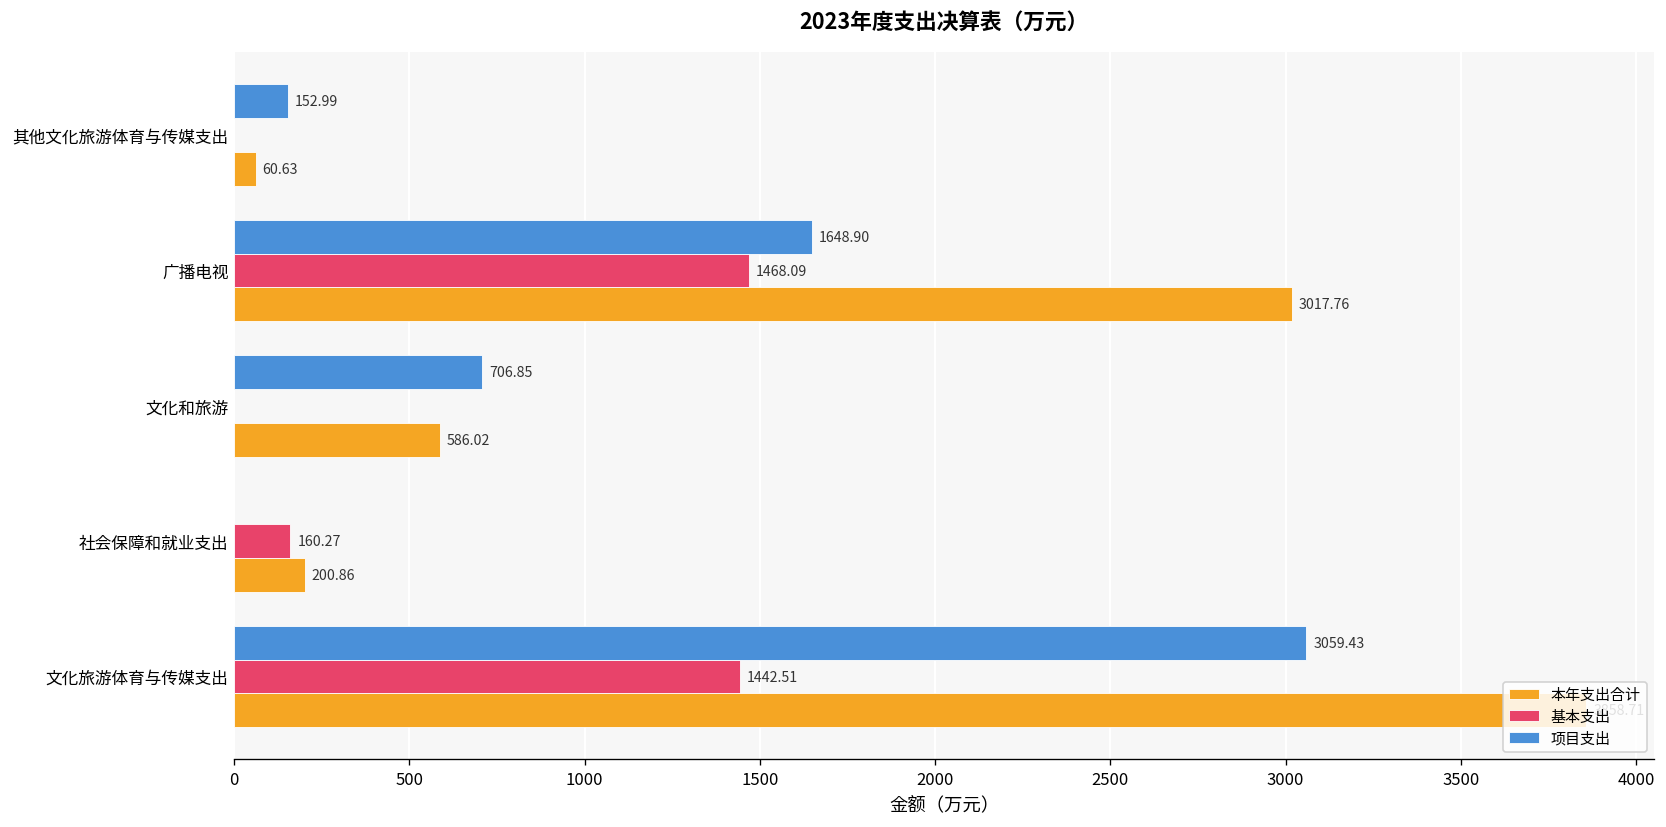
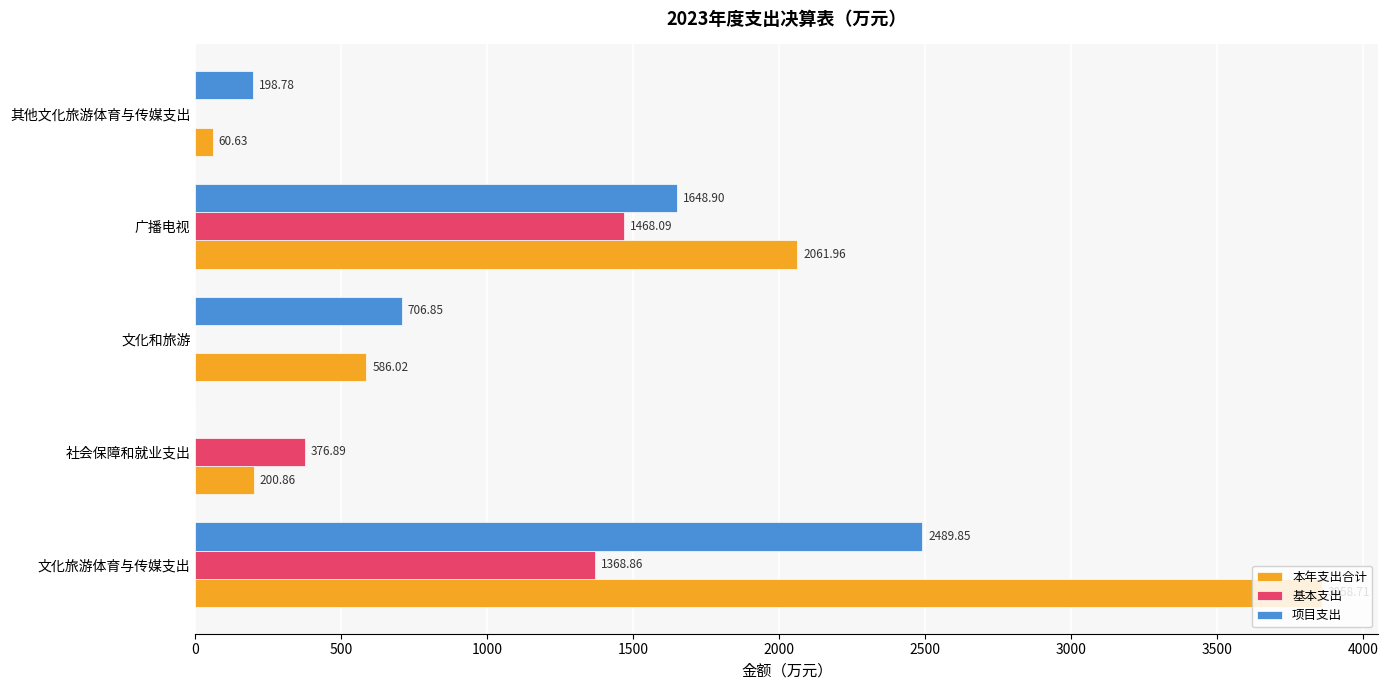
项目支出, 其他文化旅游体育与传媒支出: 152.99 -> 198.78
本年支出合计, 广播电视: 3017.76 -> 2061.96
基本支出, 社会保障和就业支出: 160.27 -> 376.89
项目支出, 文化旅游体育与传媒支出: 3059.43 -> 2489.85
基本支出, 文化旅游体育与传媒支出: 1442.51 -> 1368.86
